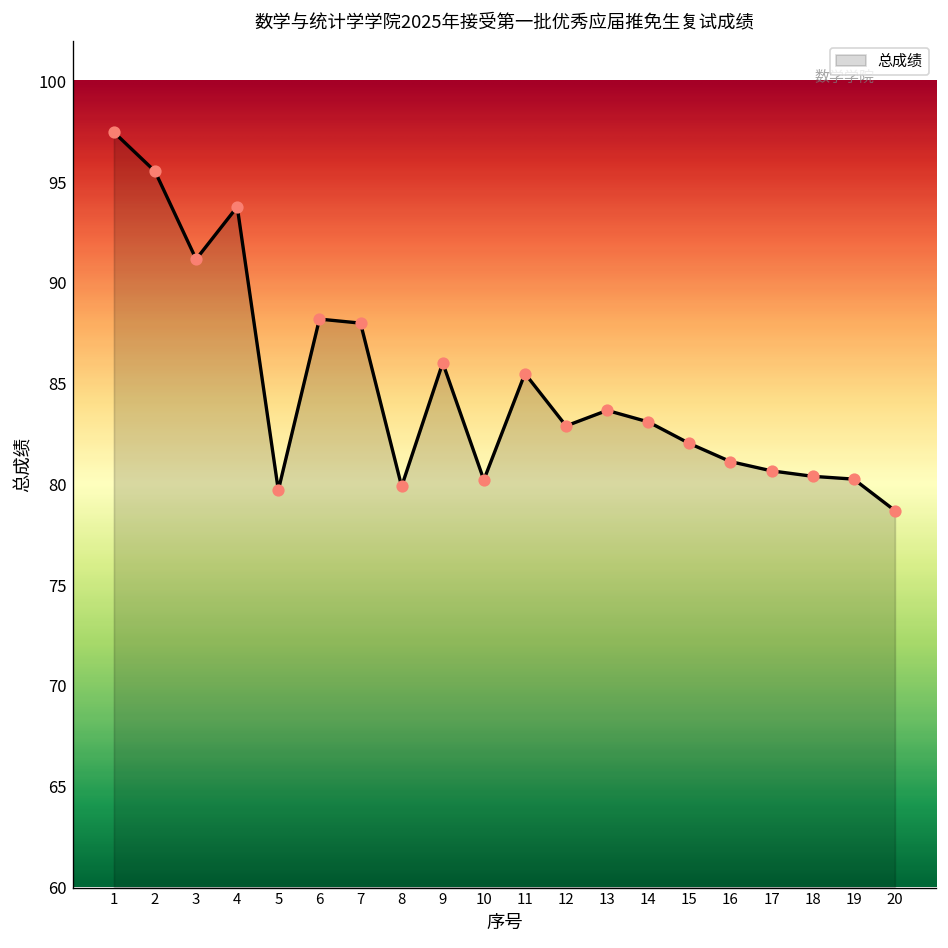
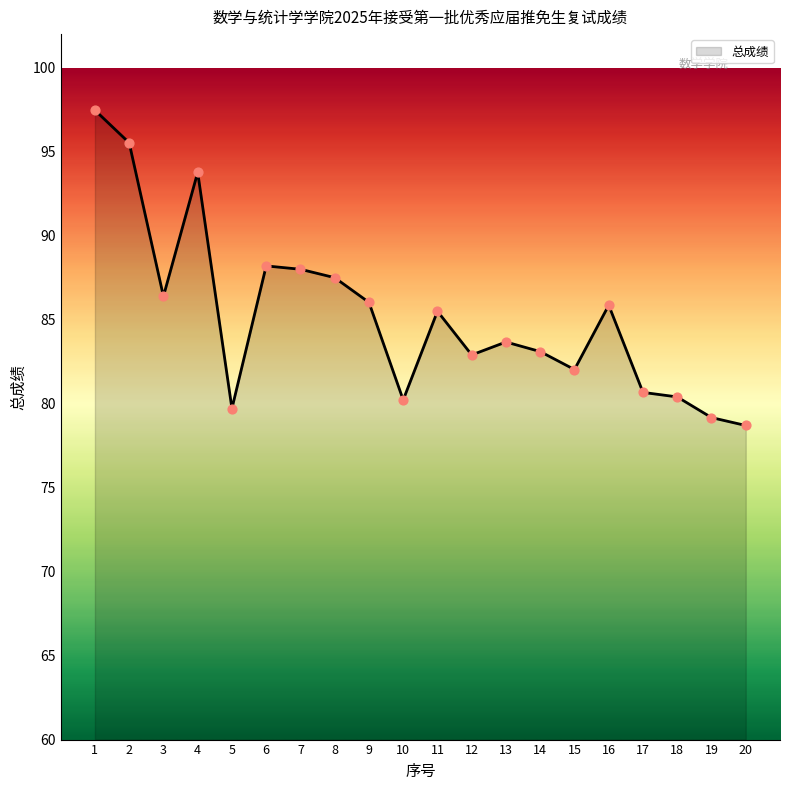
3: 91.2 -> 86.4
8: 79.9 -> 87.5
16: 81.1 -> 85.9
19: 80.3 -> 79.2
